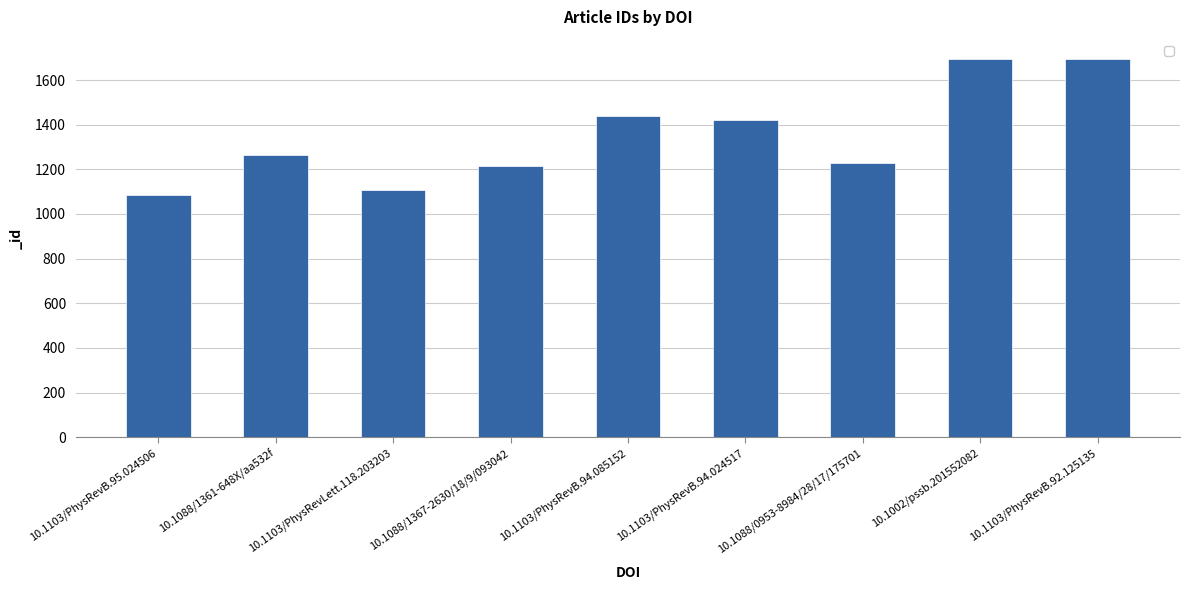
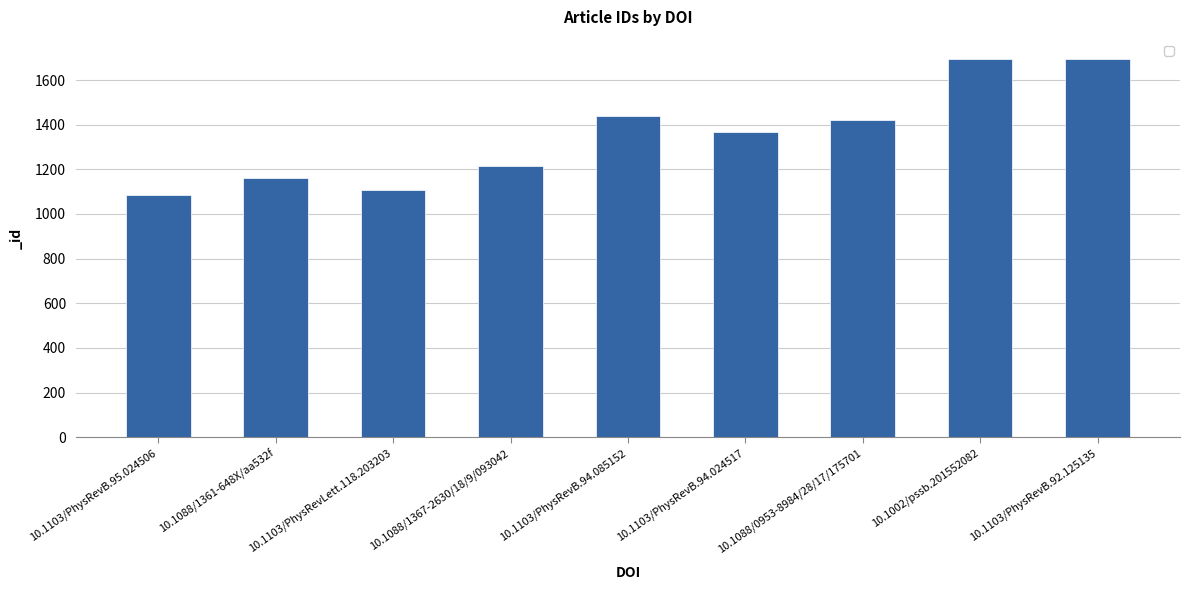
10.1088/1361-648X/aa532f: 1260 -> 1160
10.1103/PhysRevB.94.024517: 1420 -> 1370
10.1088/0953-8984/28/17/175701: 1230 -> 1420
